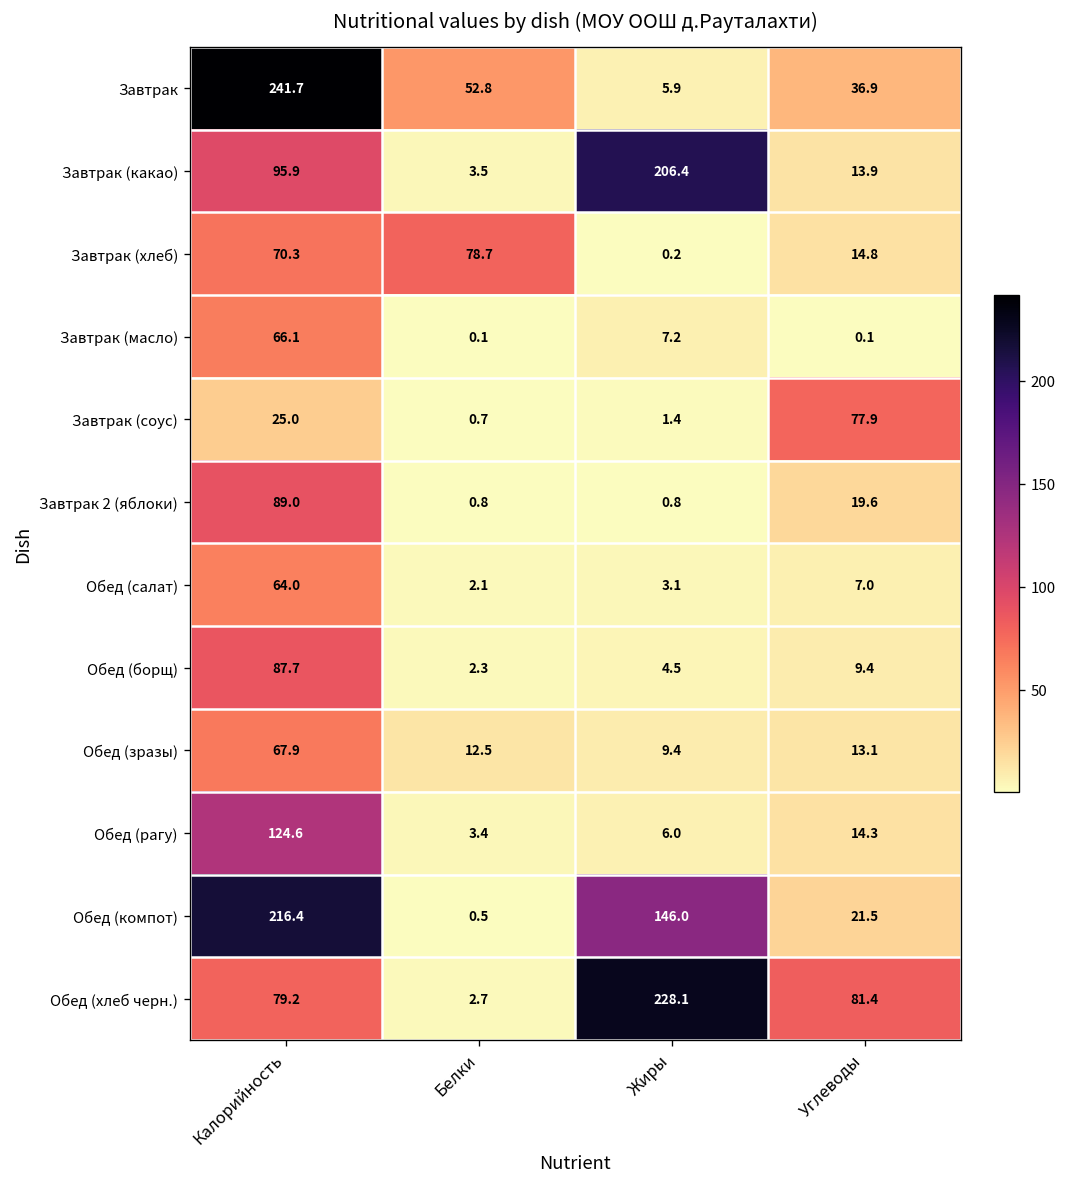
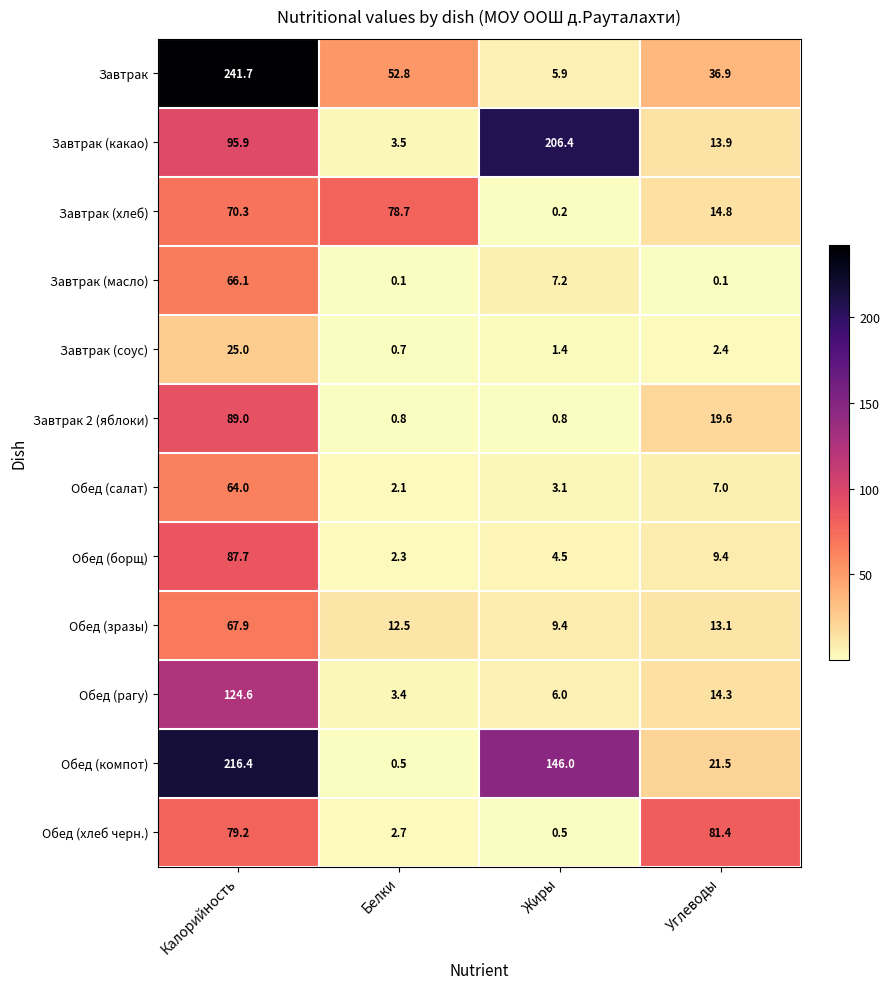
Завтрак (соус), Углеводы: 77.9 -> 2.4
Обед (хлеб черн.), Жиры: 228.1 -> 0.5
